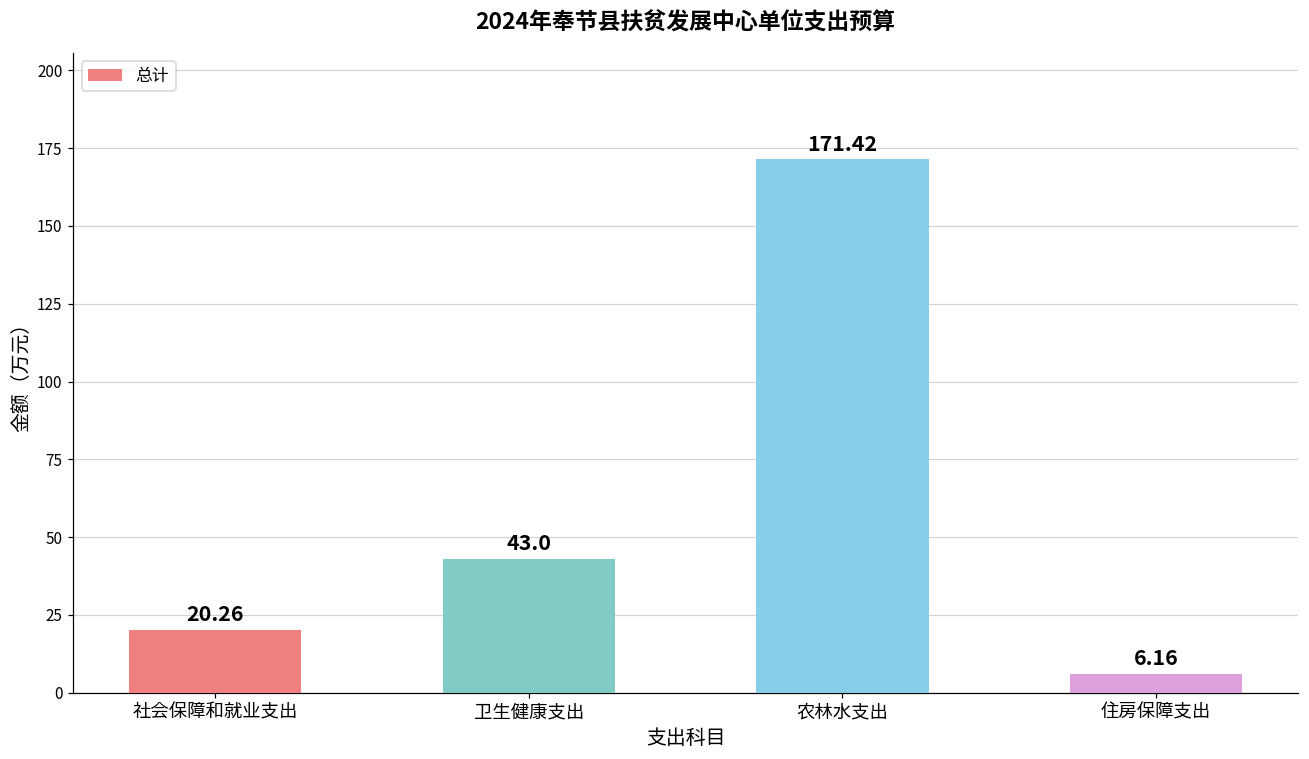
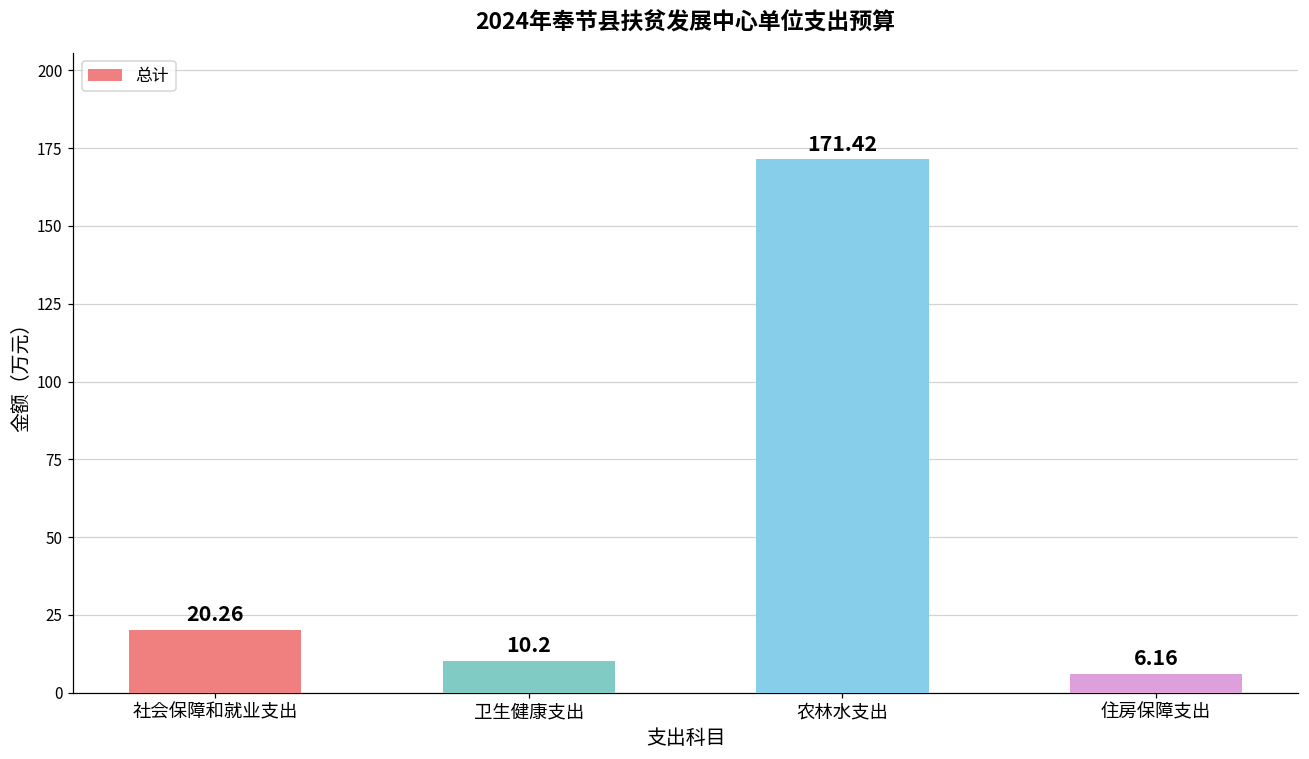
卫生健康支出: 43.0 -> 10.2
